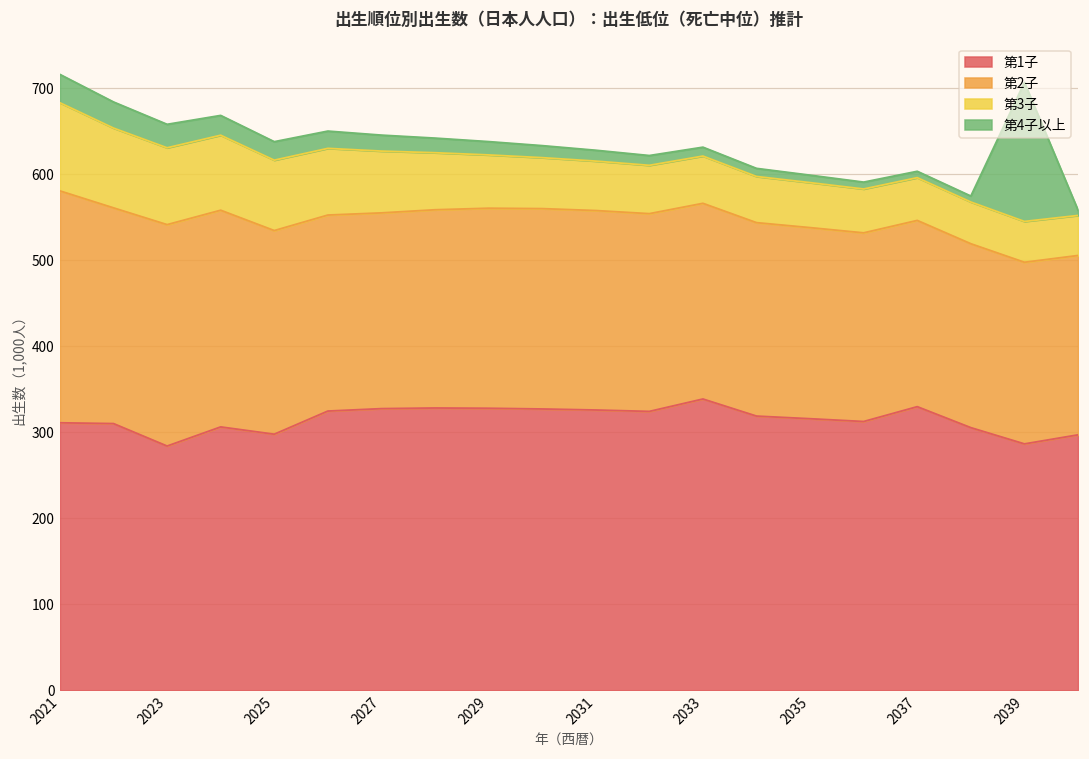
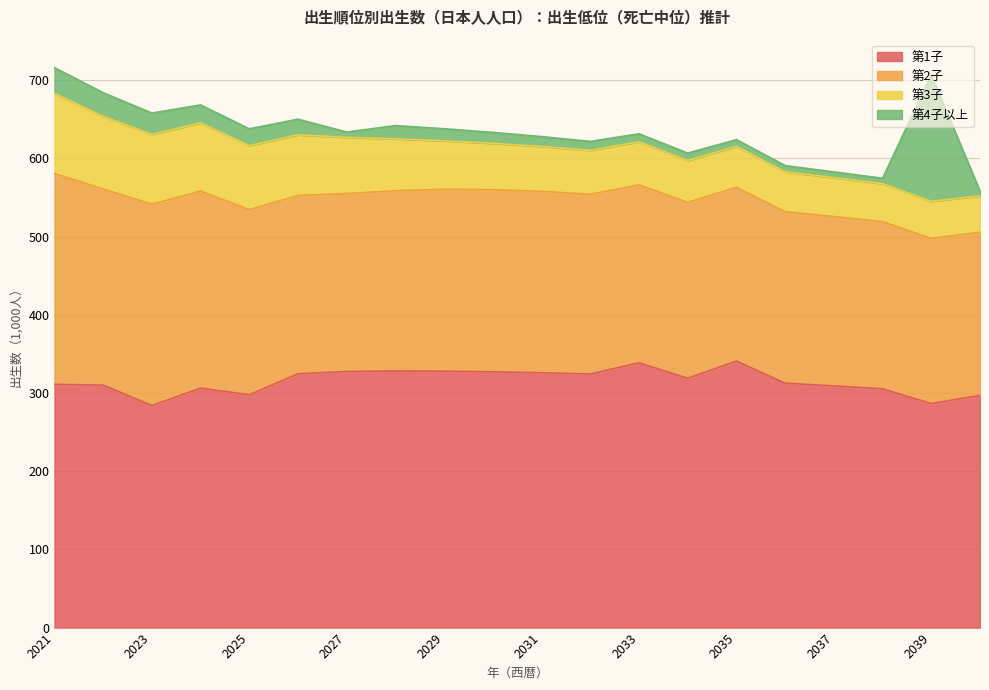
第4子以上, 2027: 20 -> 10
第1子, 2035: 320 -> 340
第1子, 2037: 330 -> 310
